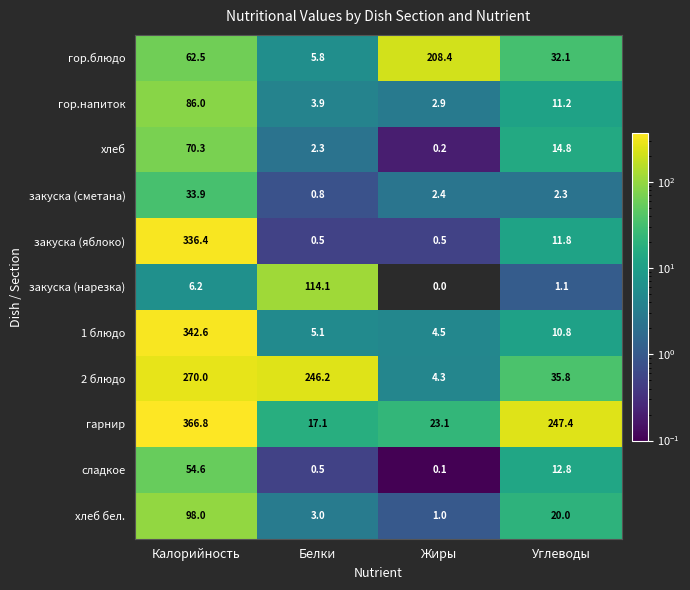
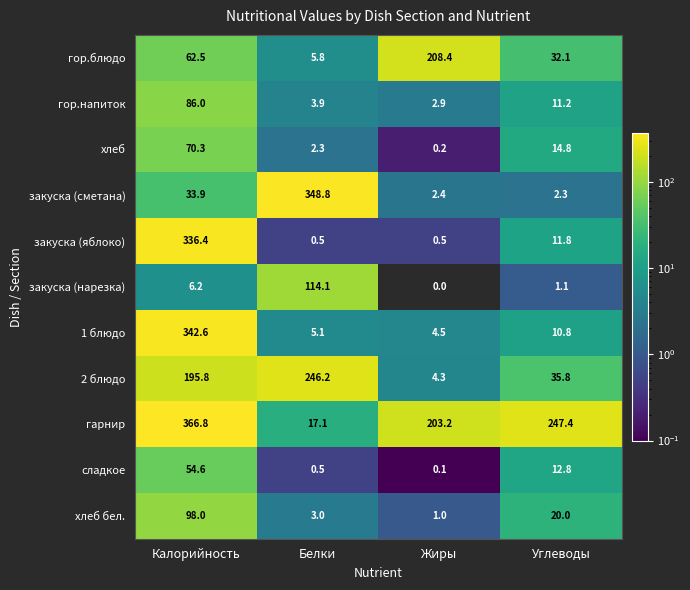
закуска (сметана), Белки: 0.8 -> 348.8
2 блюдо, Калорийность: 270.0 -> 195.8
гарнир, Жиры: 23.1 -> 203.2
